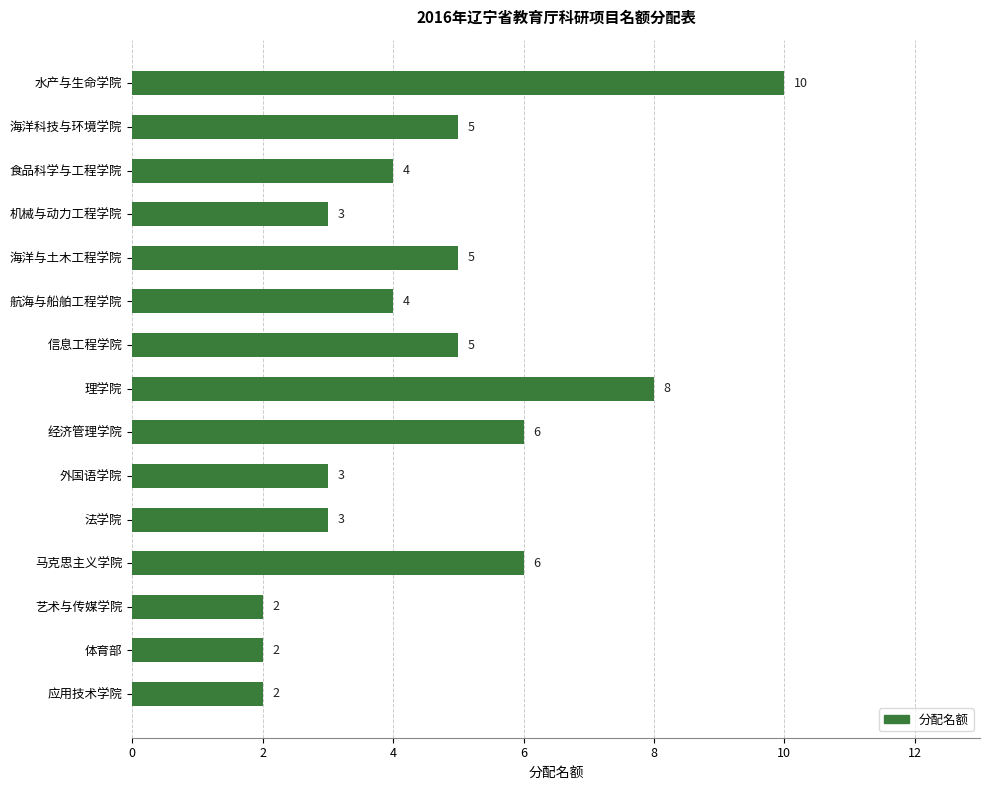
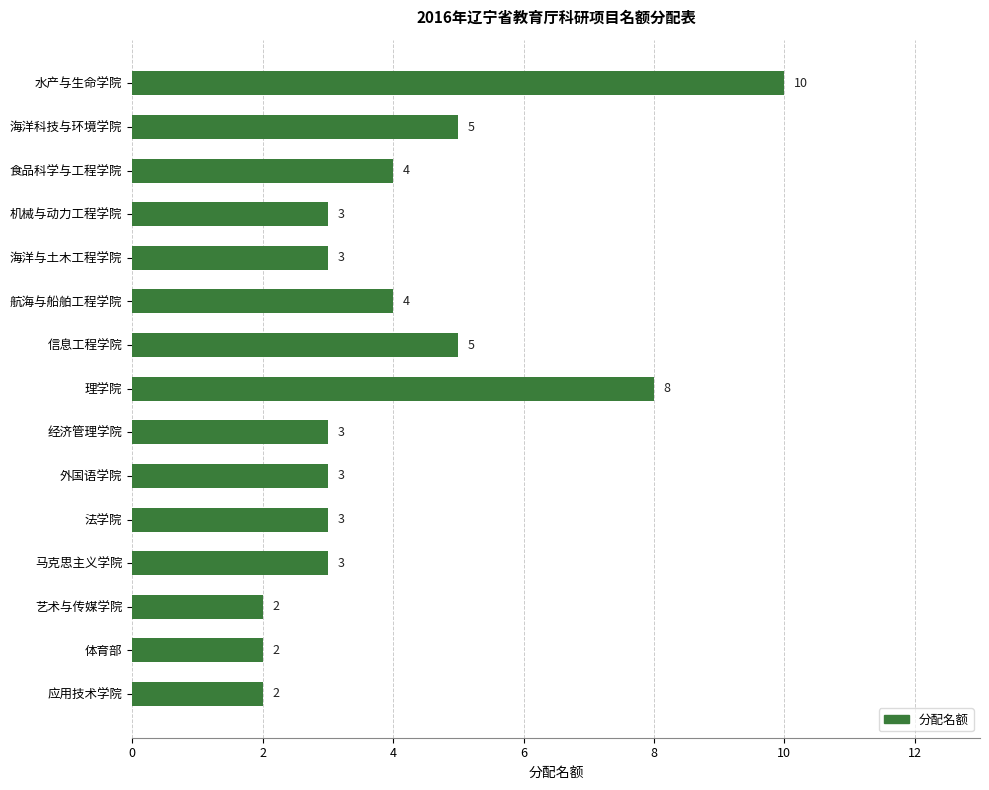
海洋与土木工程学院: 5 -> 3
经济管理学院: 6 -> 3
马克思主义学院: 6 -> 3
